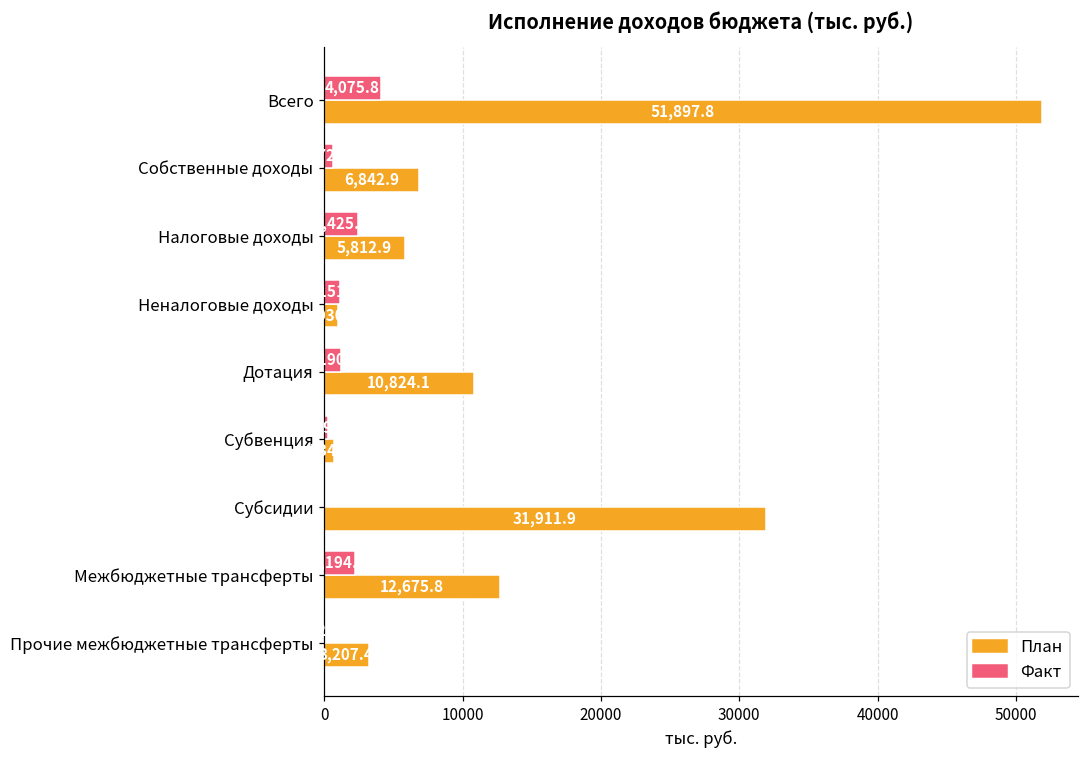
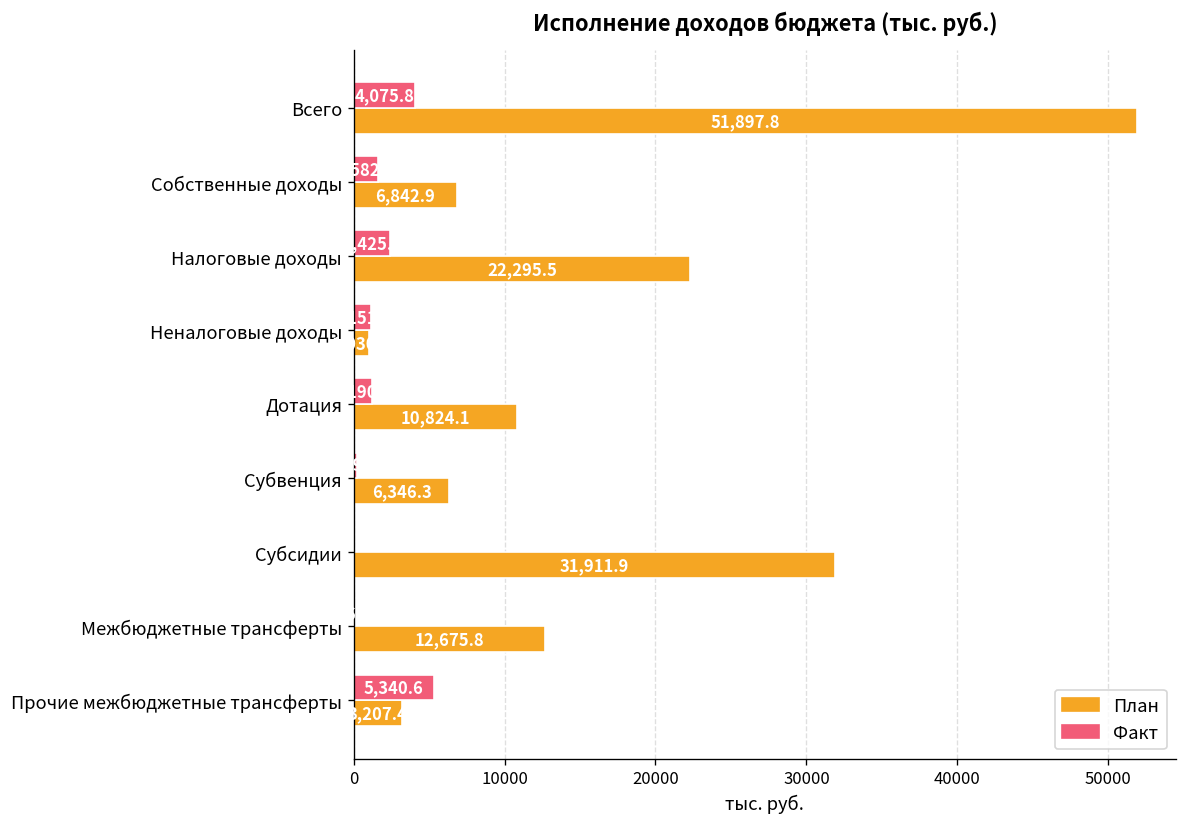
Факт, Собственные доходы: 700 -> 1600
План, Налоговые доходы: 5,812.9 -> 22,295.5
План, Субвенция: 700 -> 6300
Факт, Межбюджетные трансферты: 2200 -> 100
Факт, Прочие межбюджетные трансферты: 0 -> 5300
